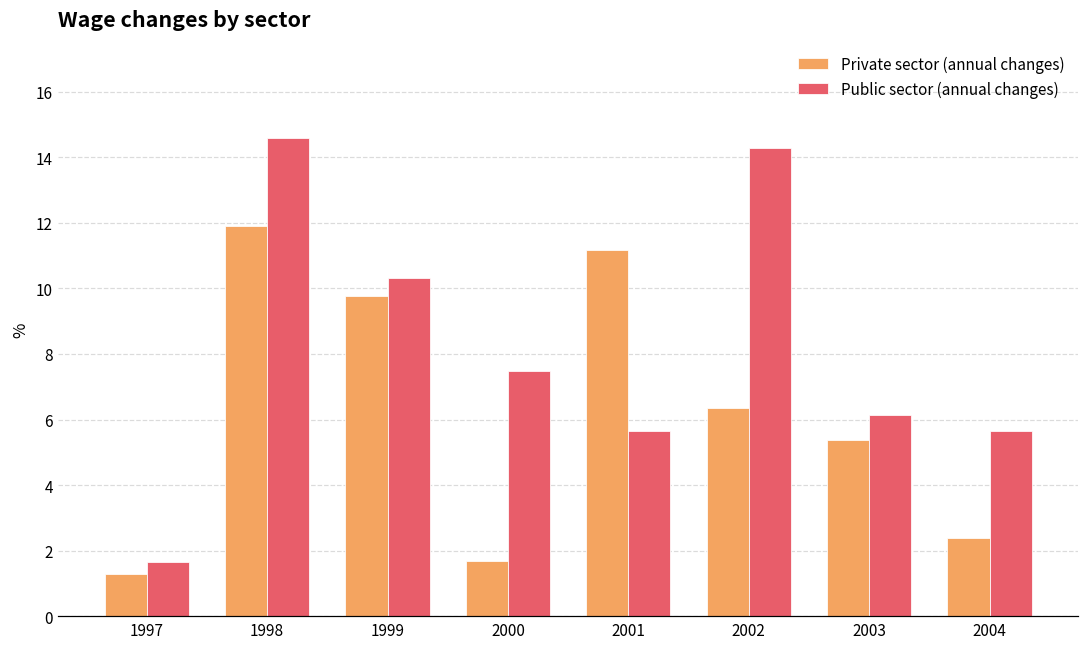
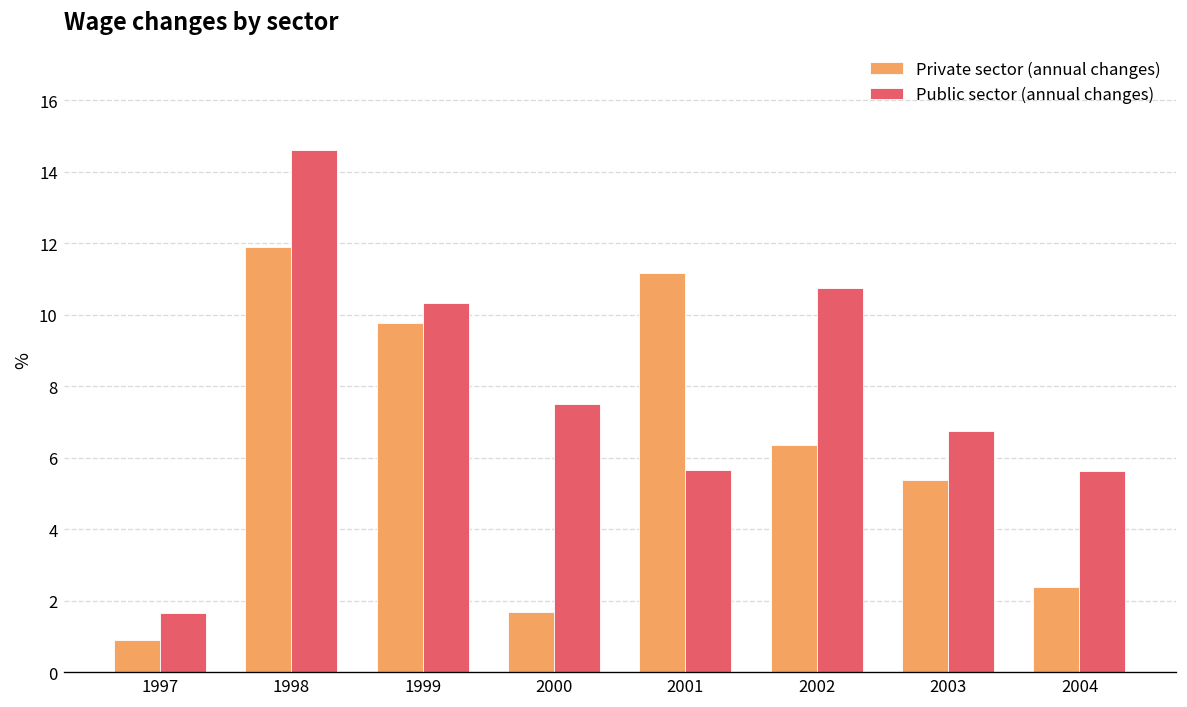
Private sector (annual changes), 1997: 1.3 -> 0.9
Public sector (annual changes), 2002: 14.3 -> 10.8
Public sector (annual changes), 2003: 6.1 -> 6.8
